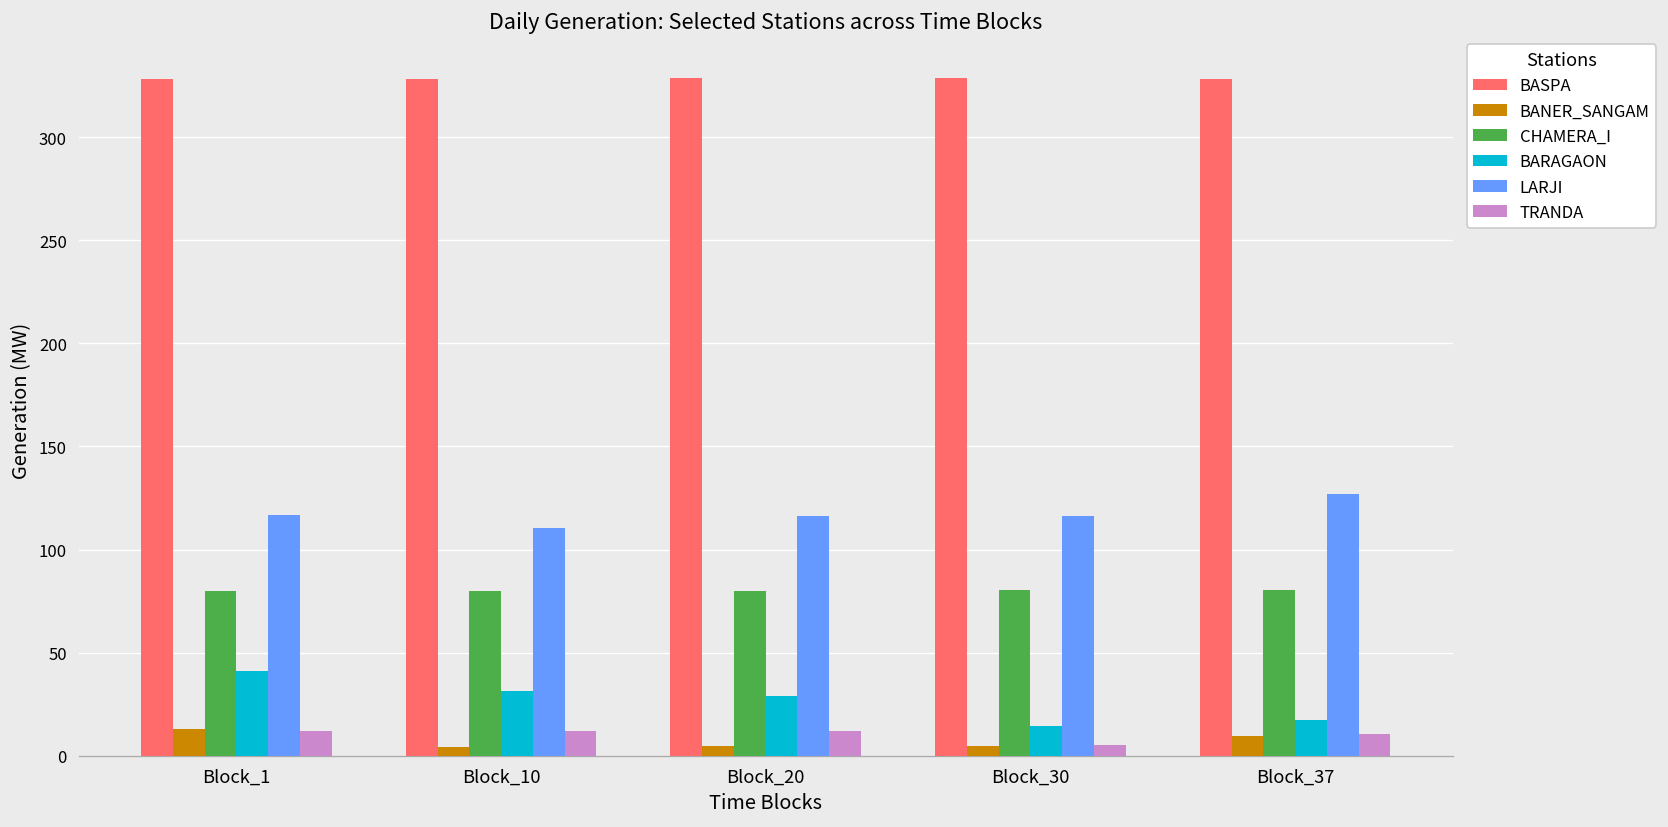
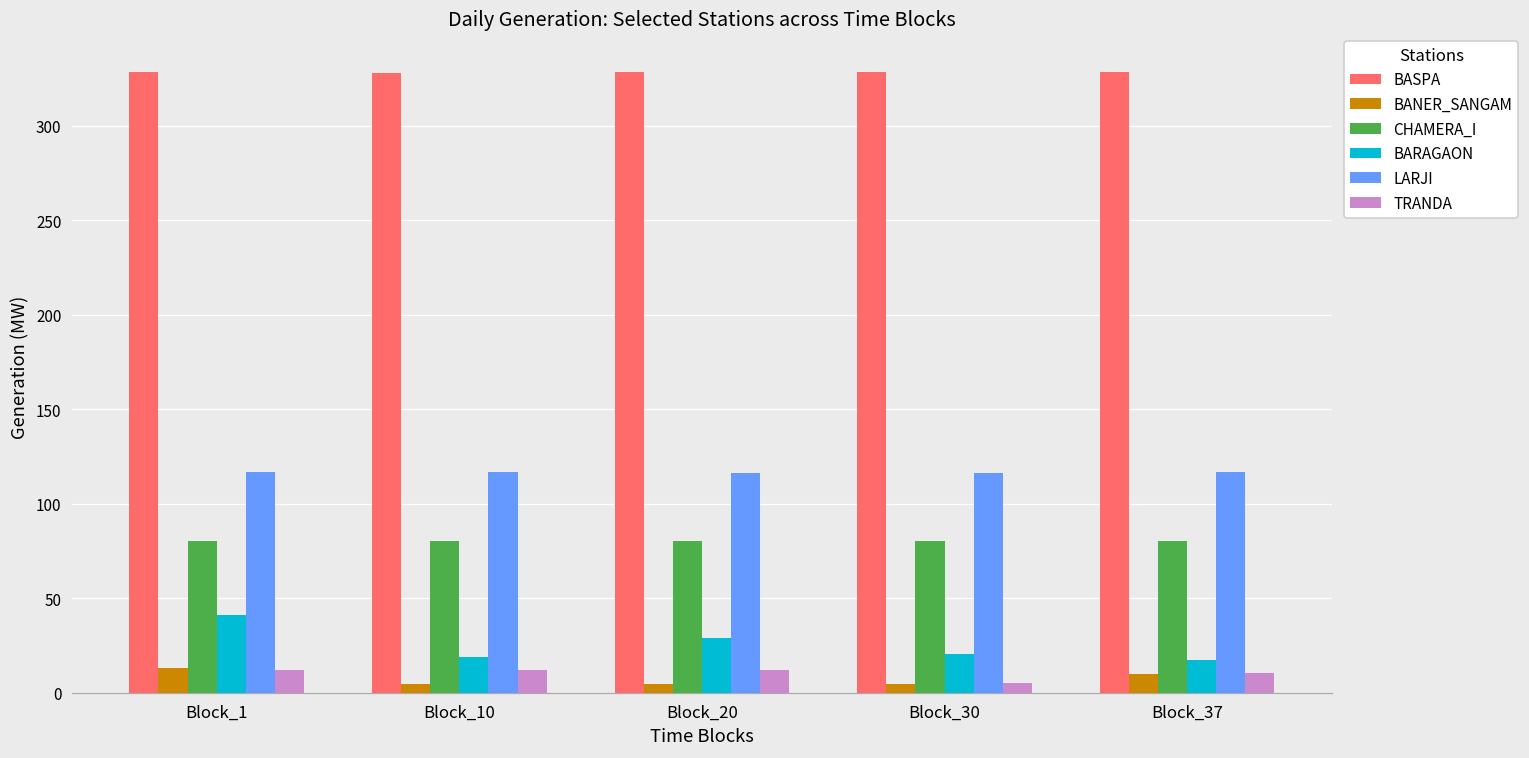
BARAGAON, Block_10: 32 -> 19
LARJI, Block_10: 111 -> 117
BARAGAON, Block_30: 15 -> 20
LARJI, Block_37: 127 -> 117
